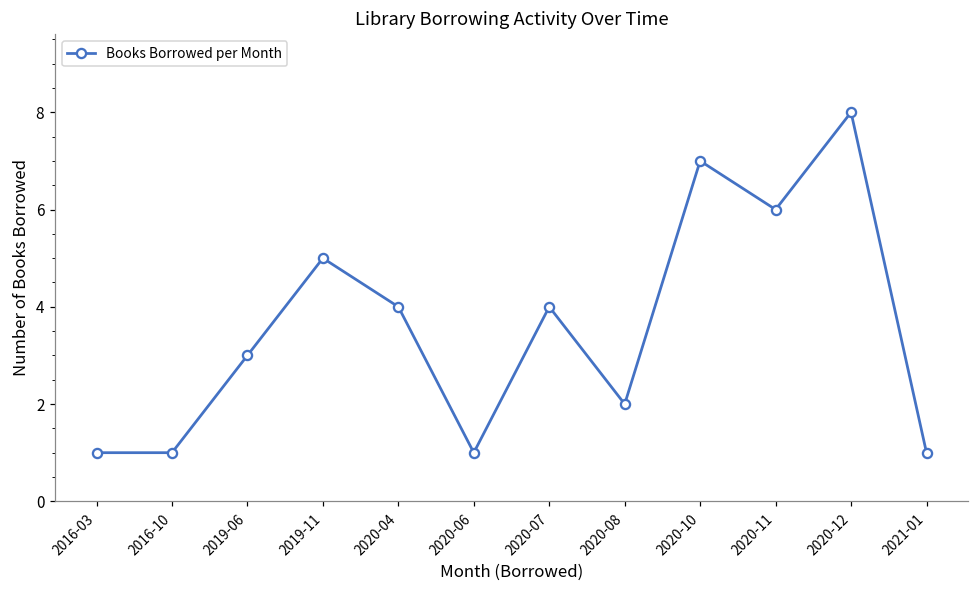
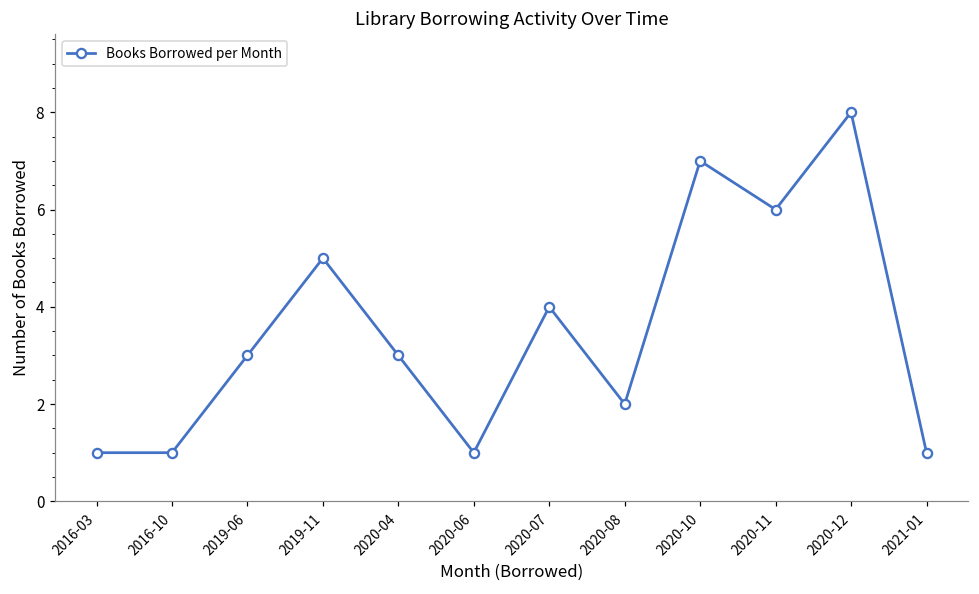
2020-04: 4 -> 3
